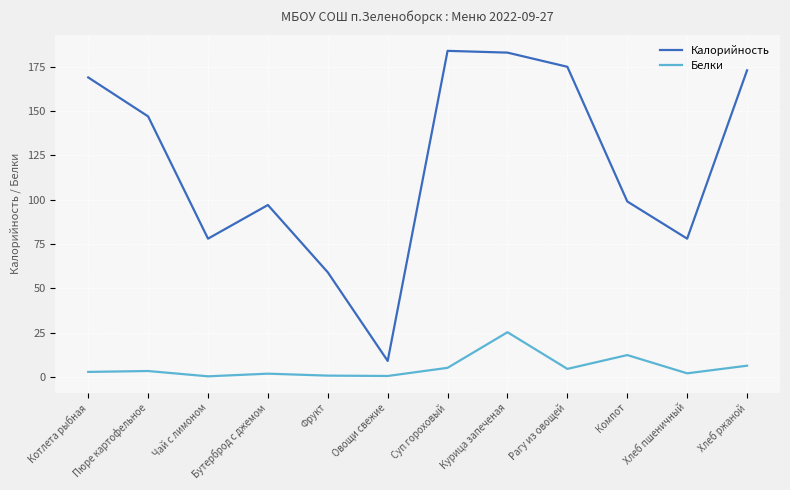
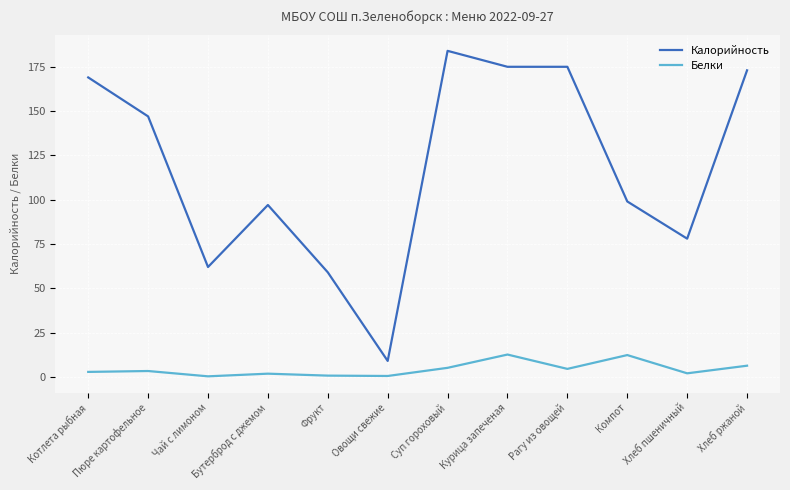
Калорийность, Чай с лимоном: 78 -> 62
Калорийность, Курица запеченая: 183 -> 175
Белки, Курица запеченая: 25 -> 13
